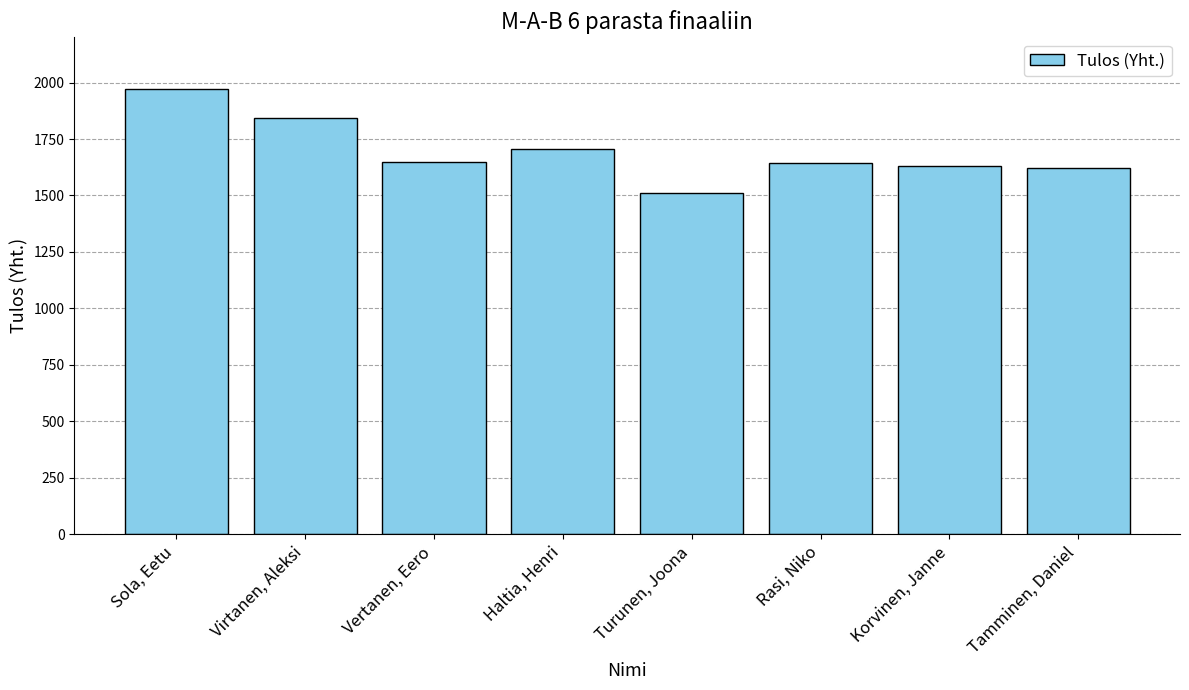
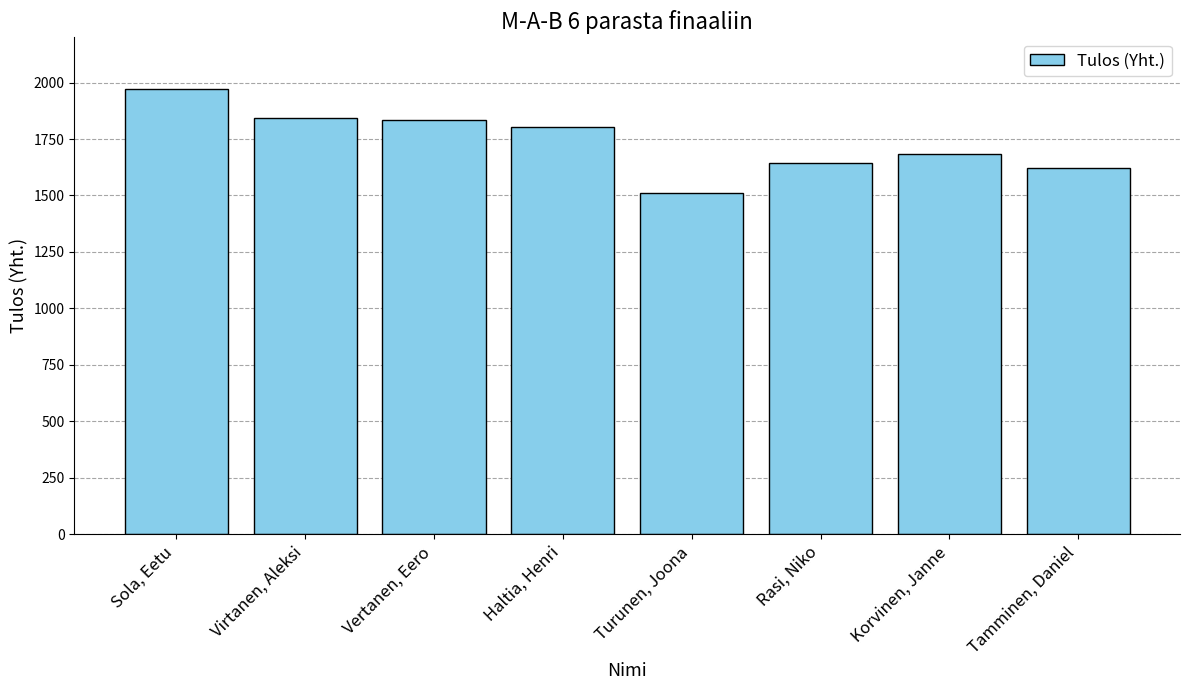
Vertanen, Eero: 1650 -> 1830
Haltia, Henri: 1710 -> 1810
Korvinen, Janne: 1630 -> 1680
